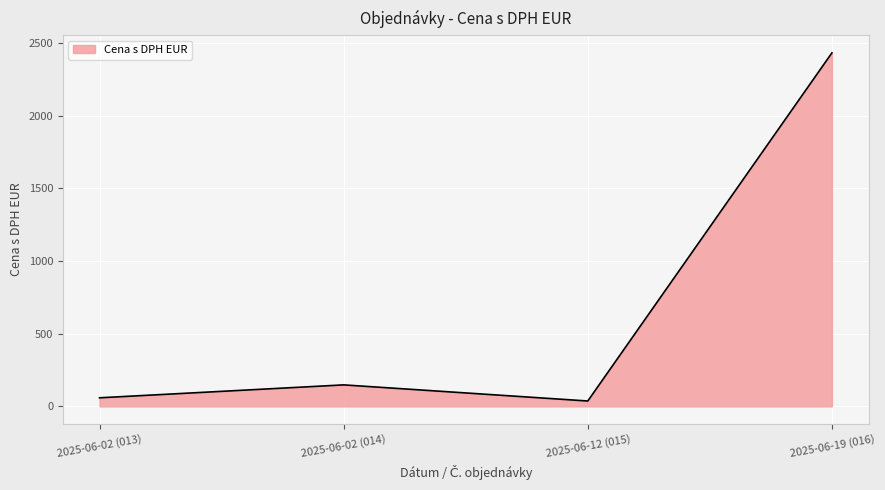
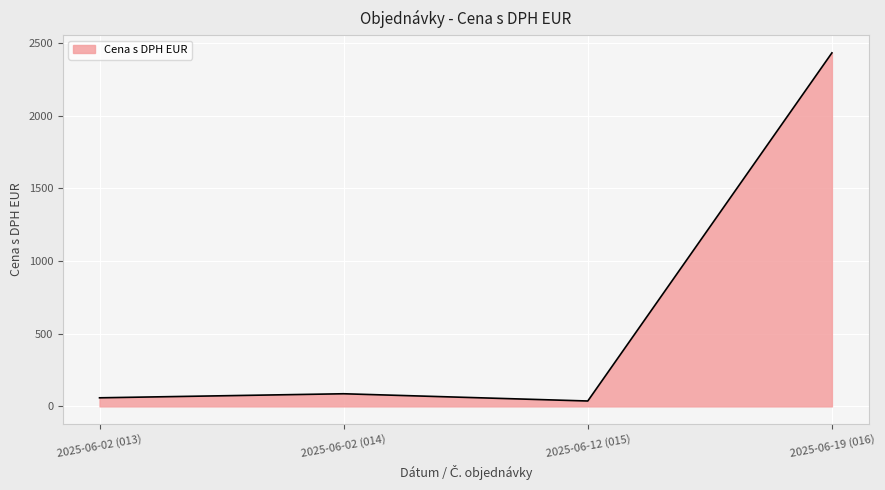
2025-06-02 (014): 150 -> 90
